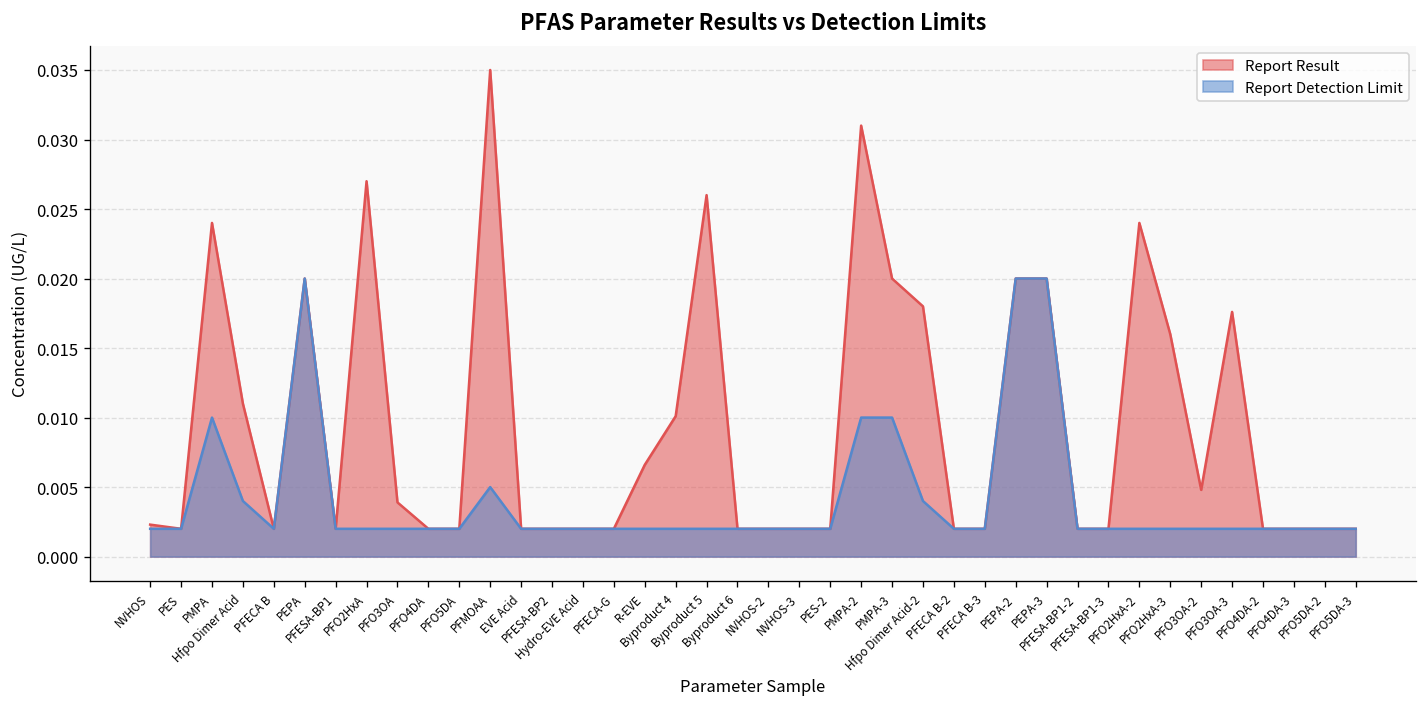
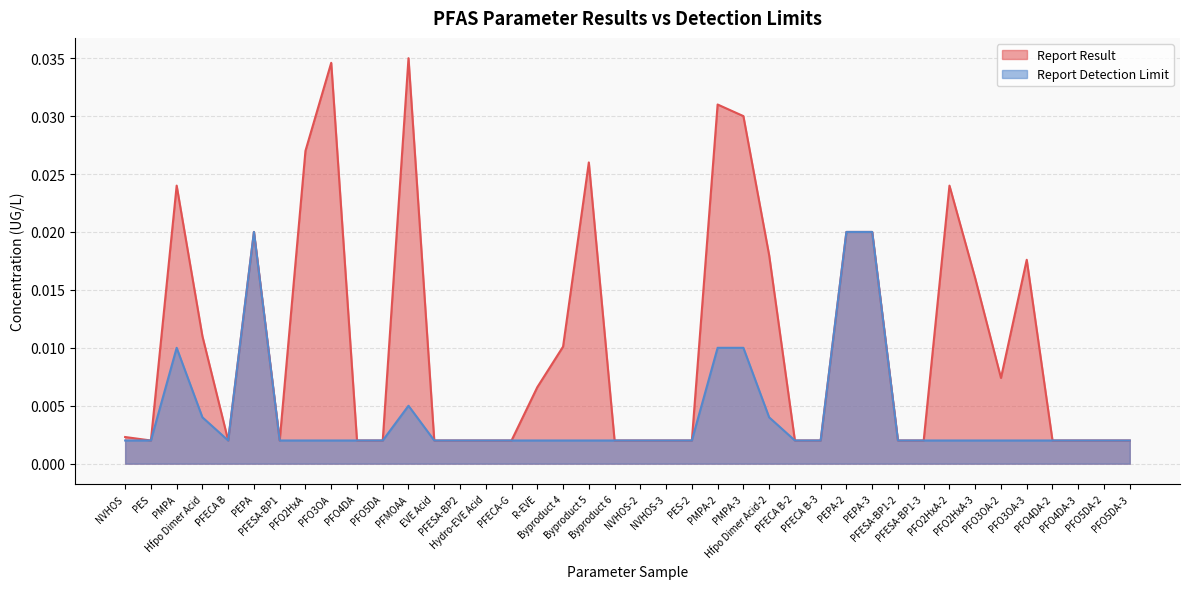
Report Result, PFO3OA: 0.0039 -> 0.0346
Report Result, PMPA-3: 0.02 -> 0.03
Report Result, PFO3OA-2: 0.0048 -> 0.0074
